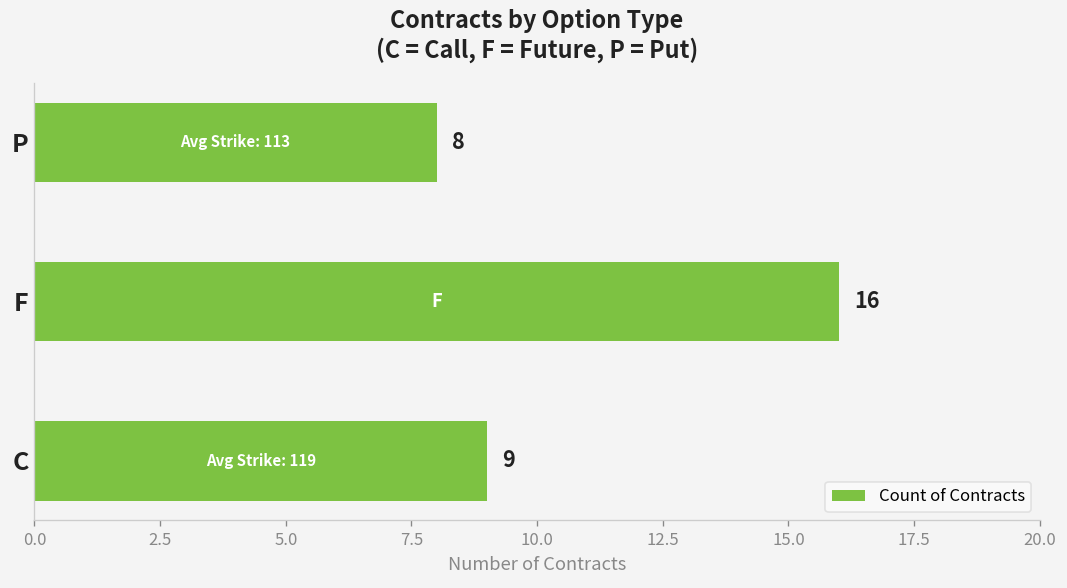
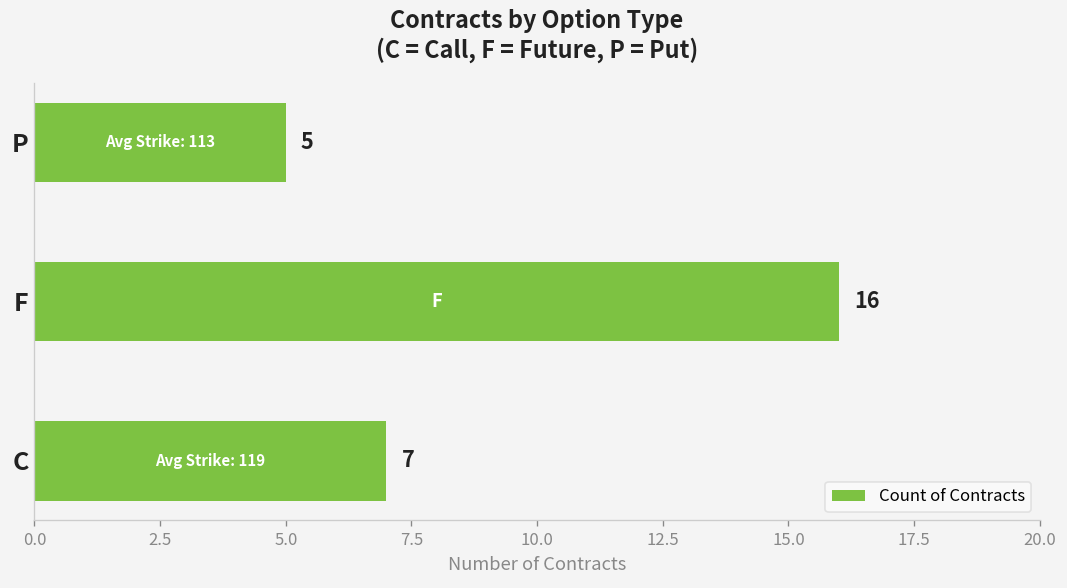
P: 8 -> 5
C: 9 -> 7
